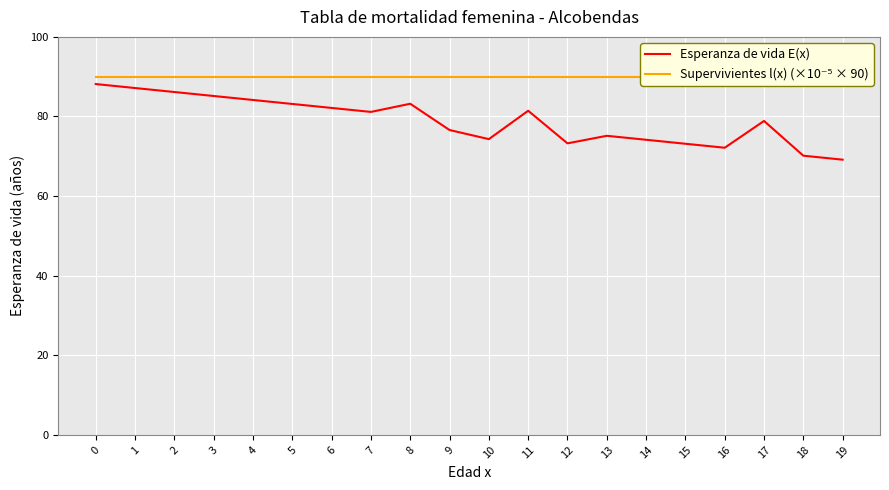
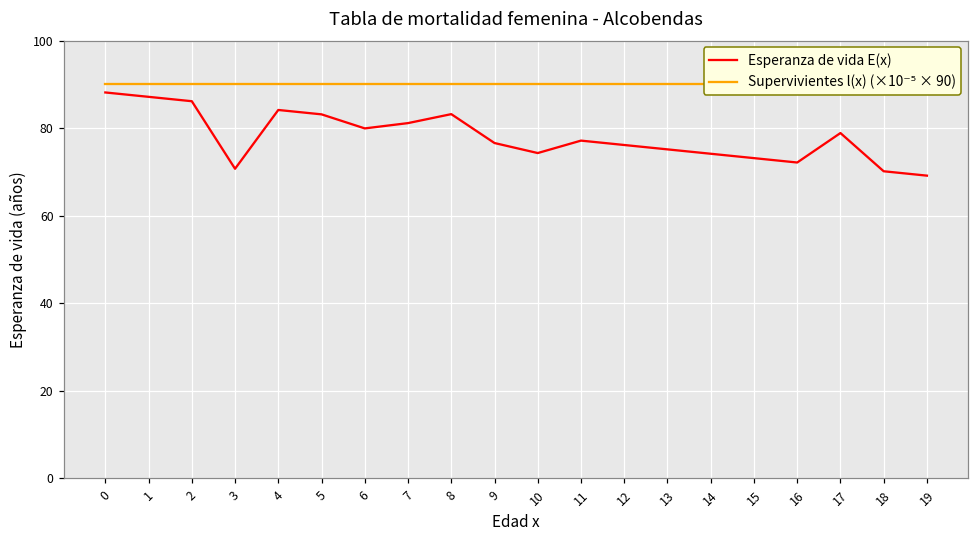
Esperanza de vida E(x), 3: 85 -> 71
Esperanza de vida E(x), 6: 82 -> 80
Esperanza de vida E(x), 11: 81 -> 77
Esperanza de vida E(x), 12: 73 -> 76
